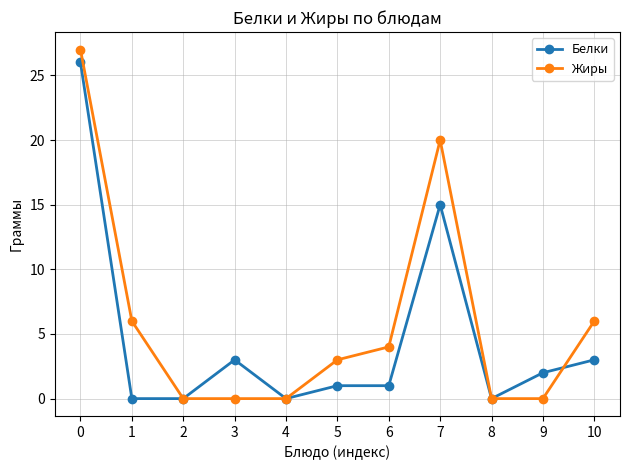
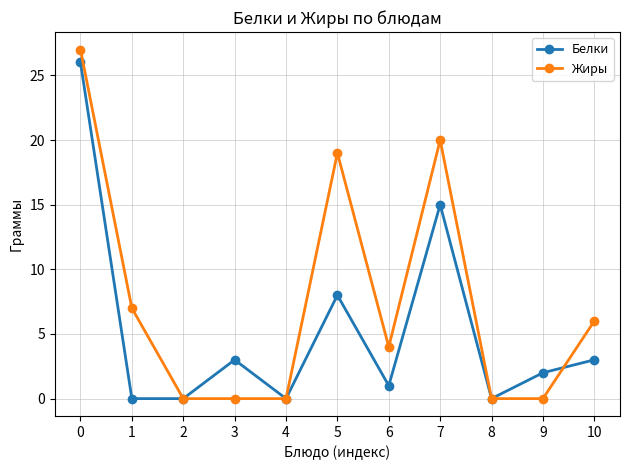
Жиры, 1: 6 -> 7
Белки, 5: 1 -> 8
Жиры, 5: 3 -> 19
